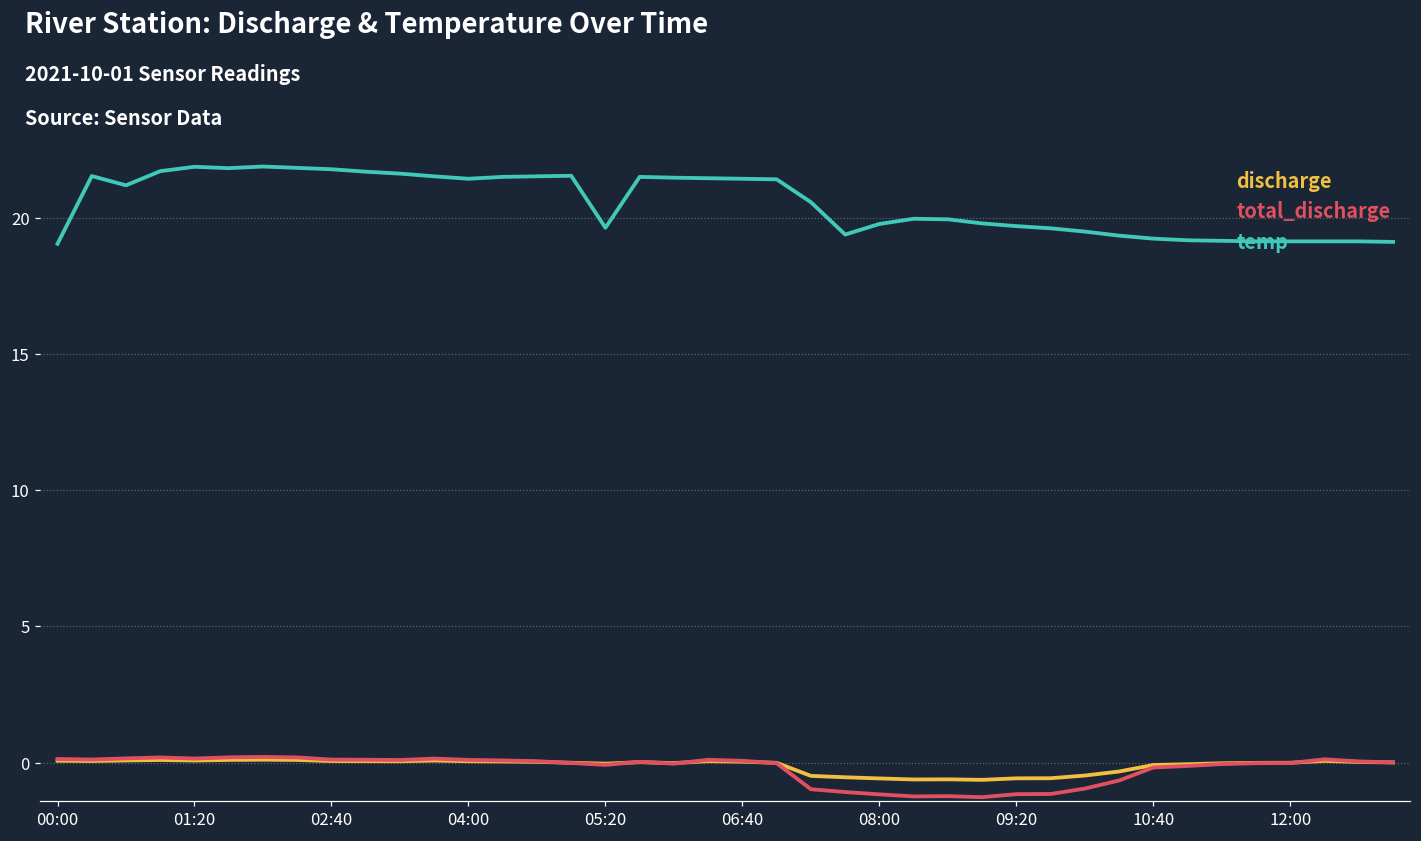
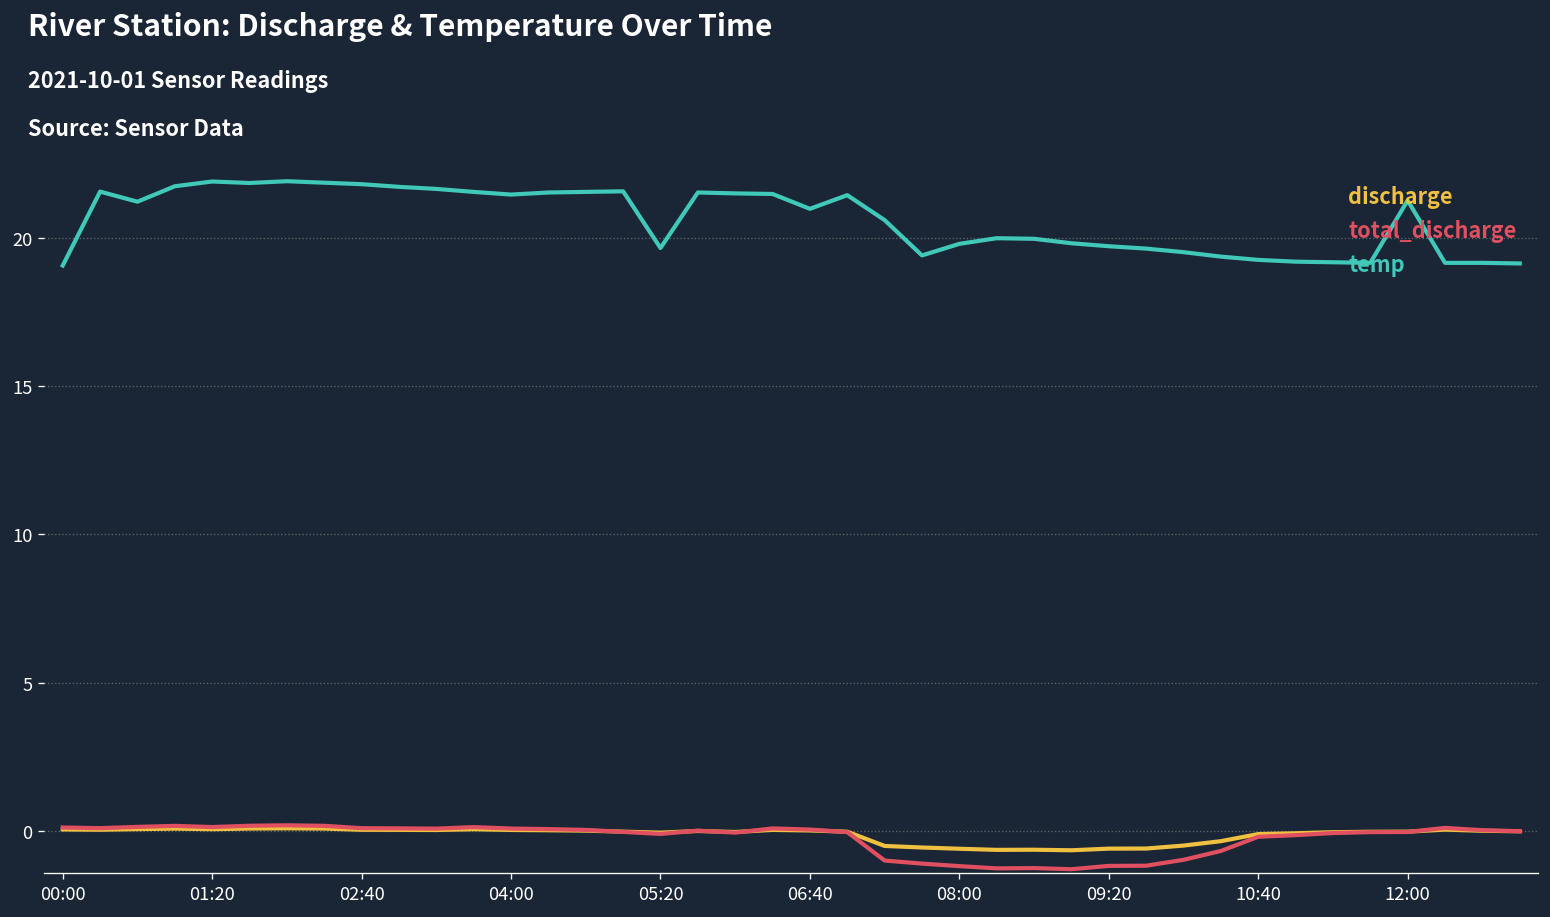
temp, 06:40: 21.5 -> 21.0
temp, 12:00: 19.2 -> 21.3
